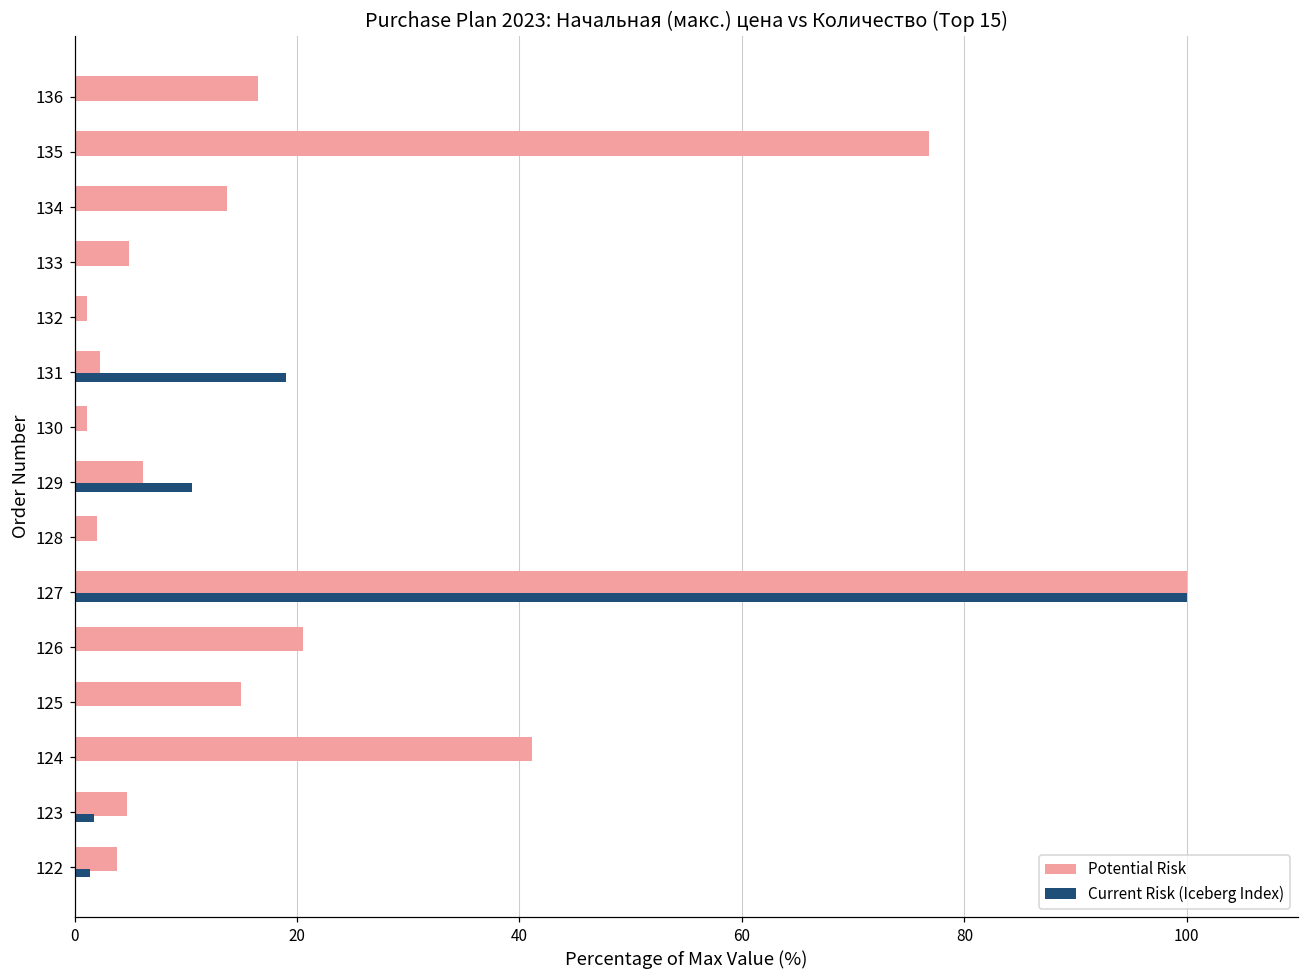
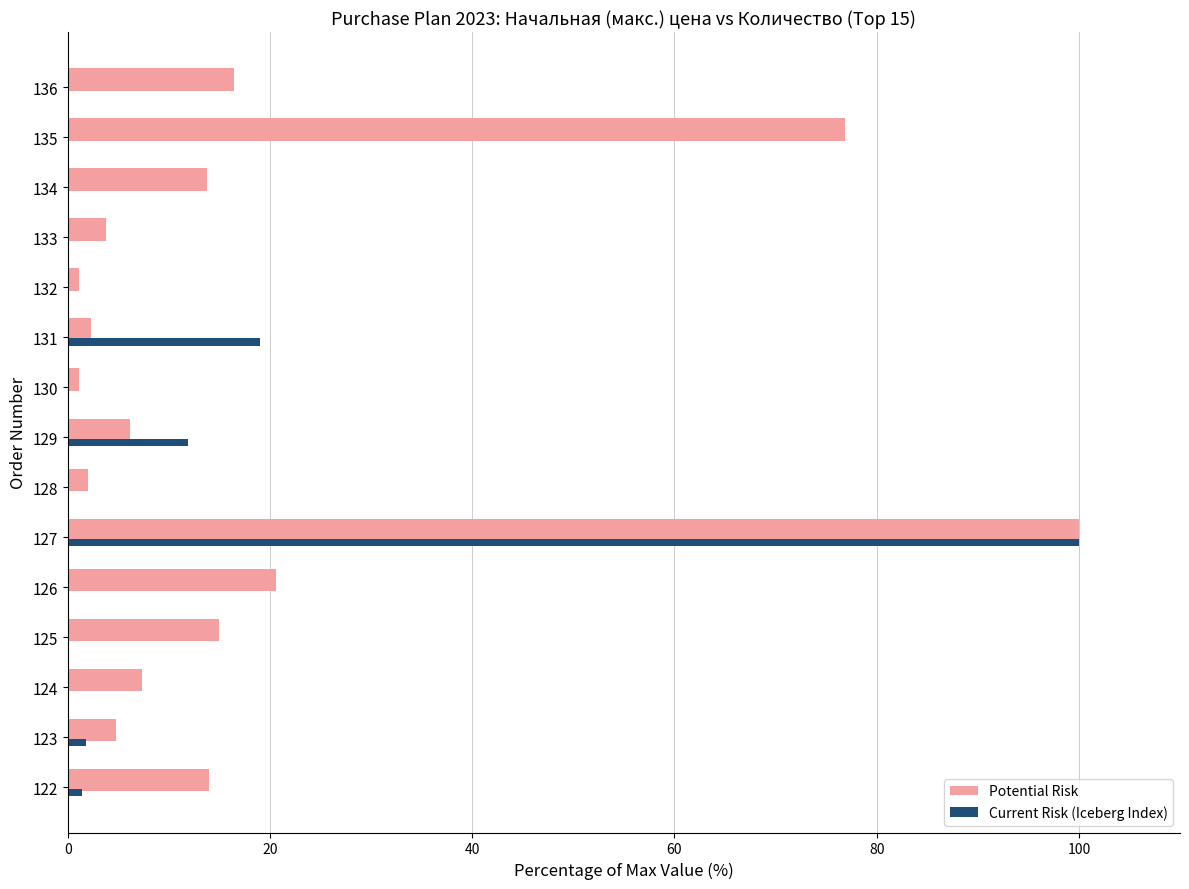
Potential Risk, 133: 4.9 -> 3.8
Current Risk (Iceberg Index), 129: 10.6 -> 11.9
Potential Risk, 124: 41.1 -> 7.4
Potential Risk, 122: 3.8 -> 14.0
